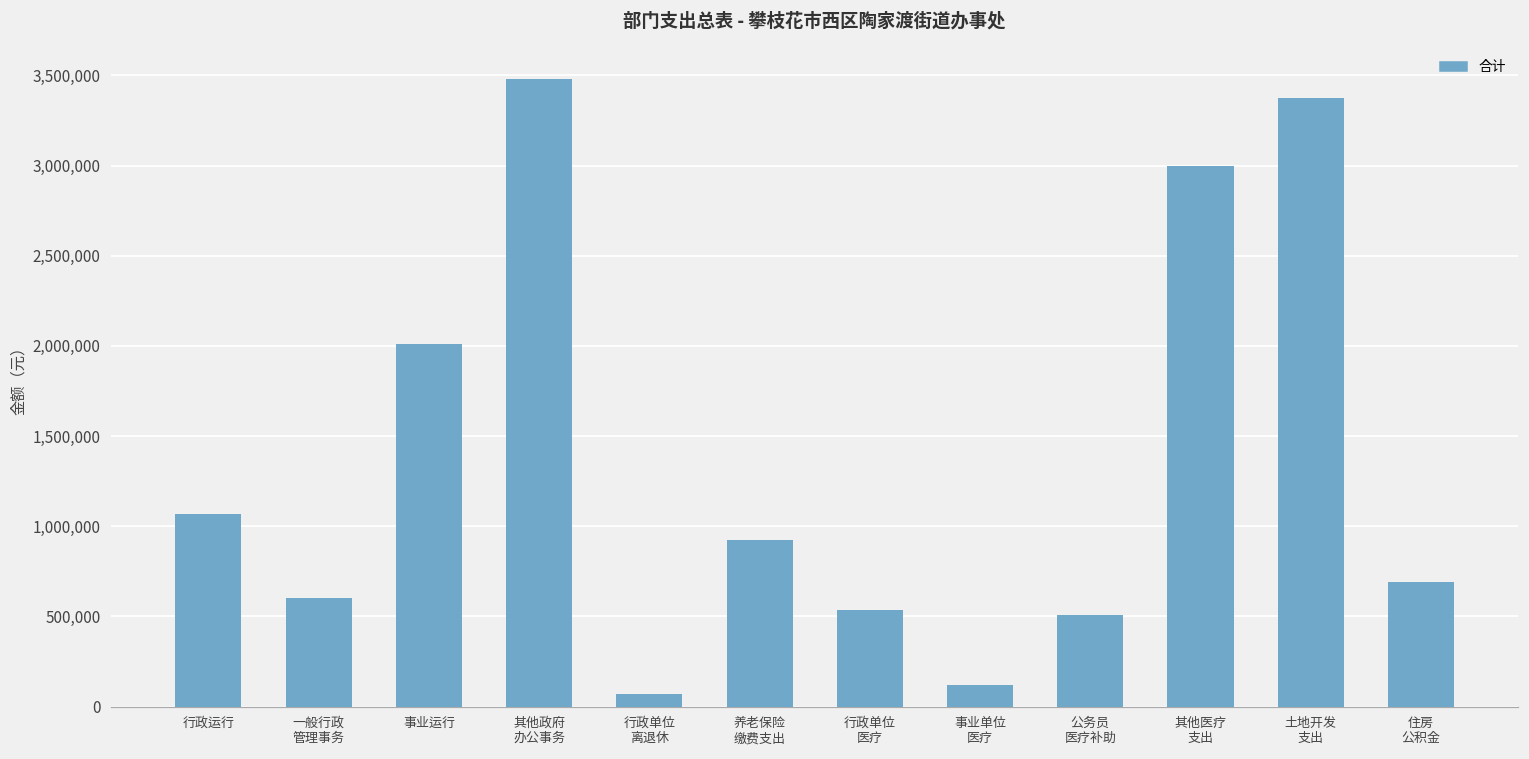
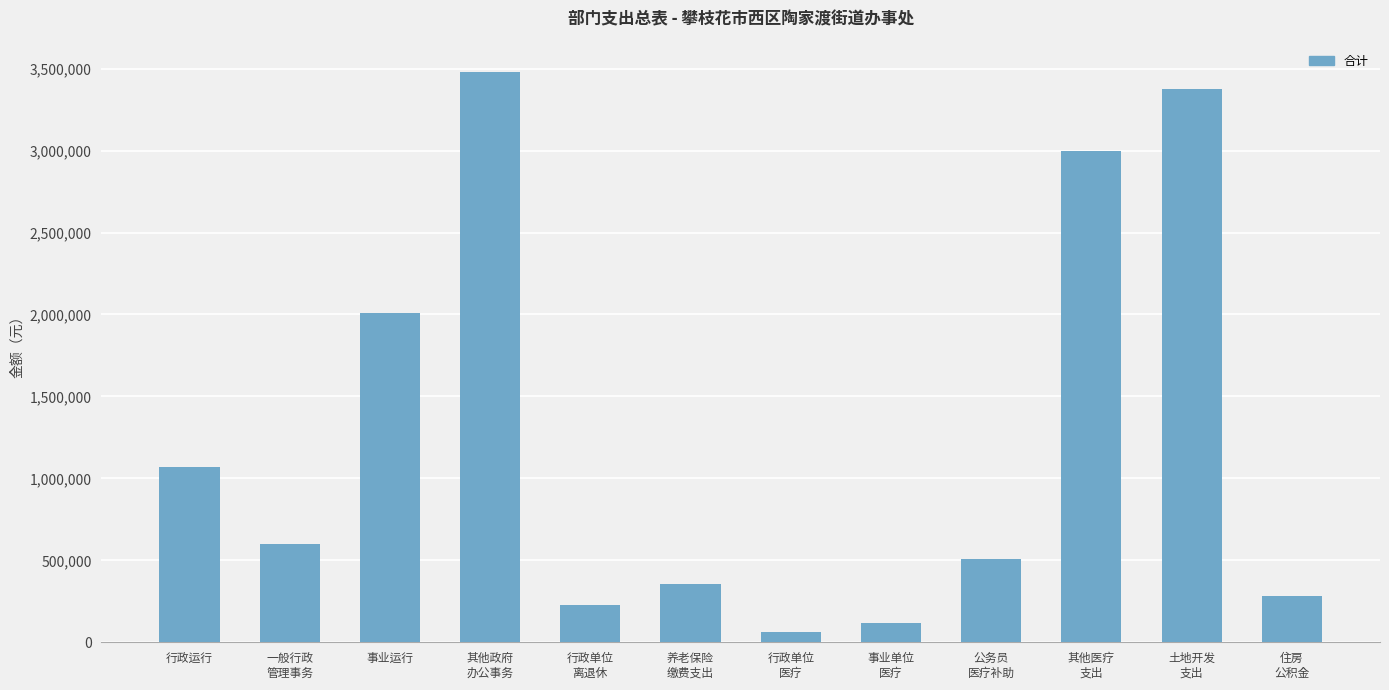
行政单位 离退休: 70,000 -> 230,000
养老保险 缴费支出: 920,000 -> 360,000
行政单位 医疗: 530,000 -> 60,000
住房 公积金: 690,000 -> 280,000
